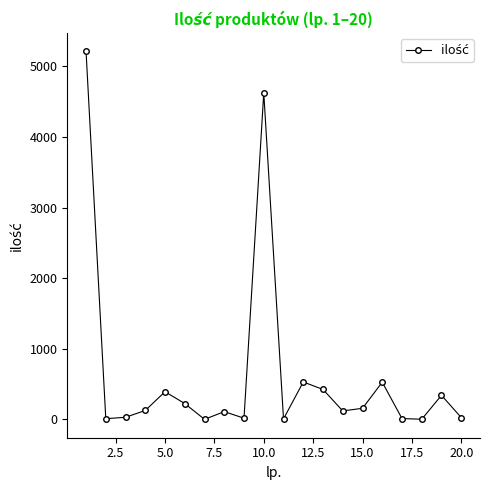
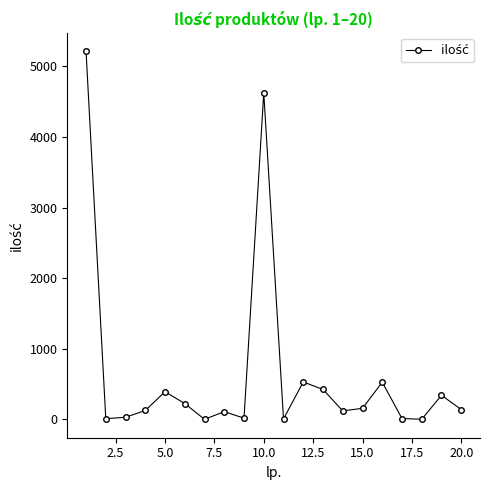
20.0: 0 -> 100
